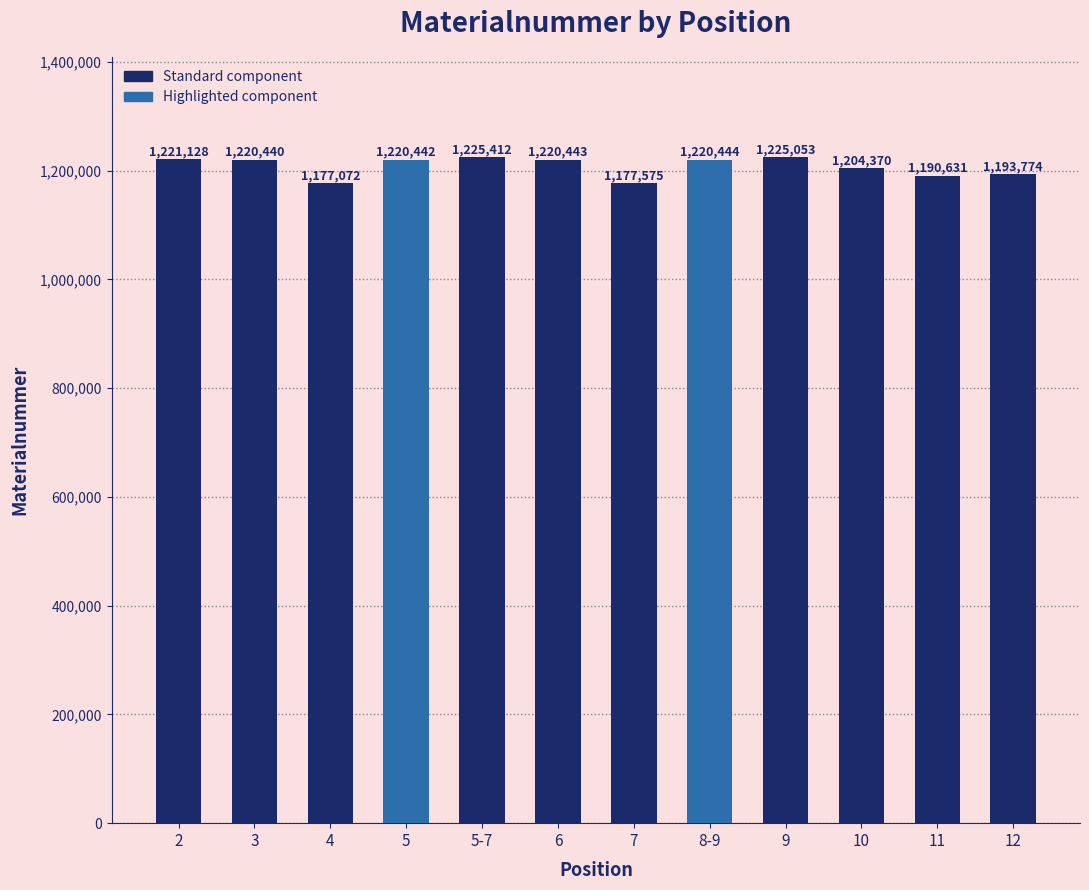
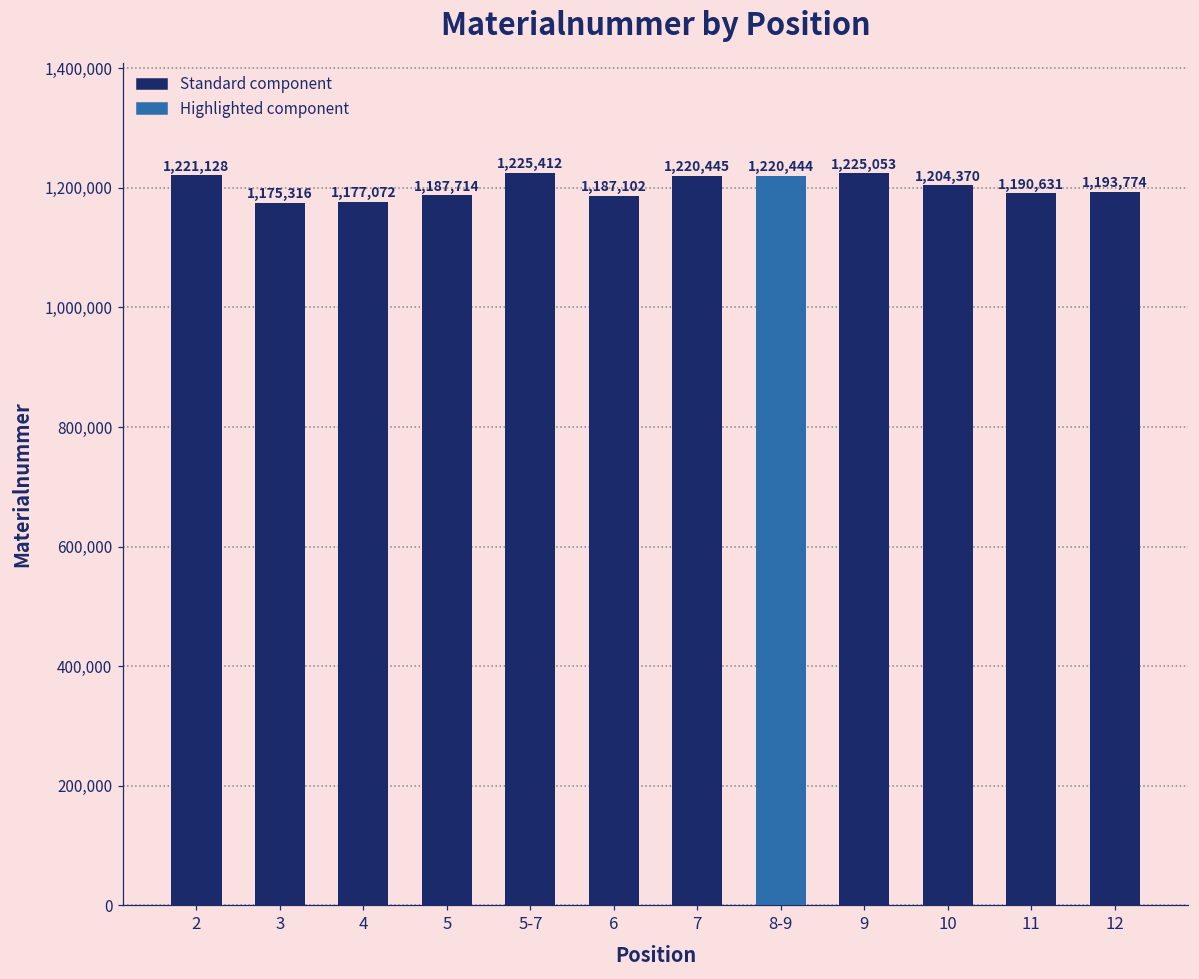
3: 1,220,440 -> 1,175,316
5: 1,220,442 -> 1,187,714
6: 1,220,443 -> 1,187,102
7: 1,177,575 -> 1,220,445
